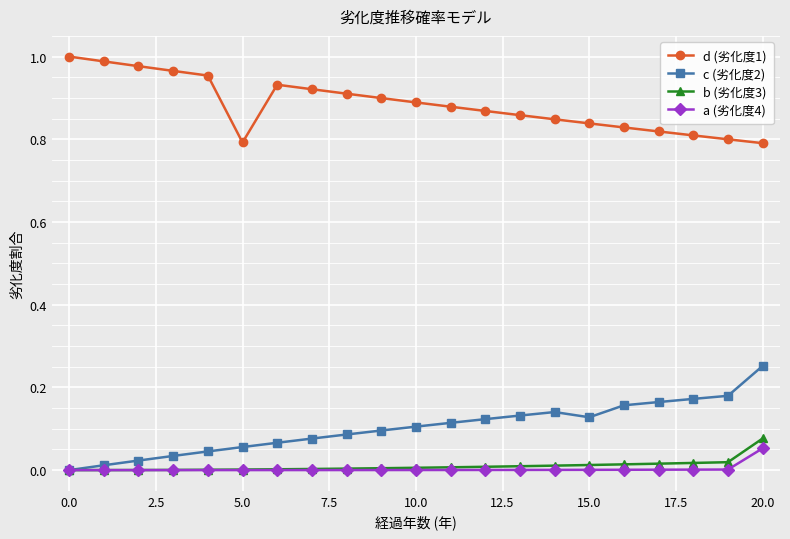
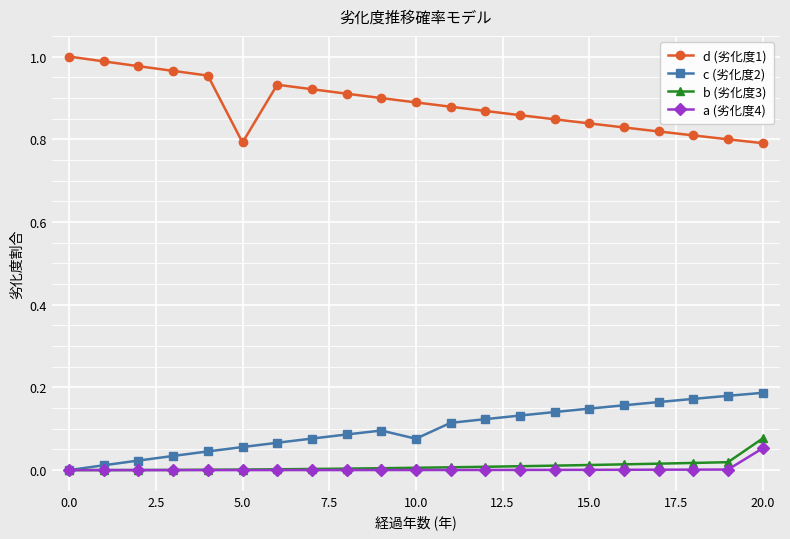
c (劣化度2), 10.0: 0.11 -> 0.08
c (劣化度2), 15.0: 0.13 -> 0.15
c (劣化度2), 20.0: 0.25 -> 0.19
